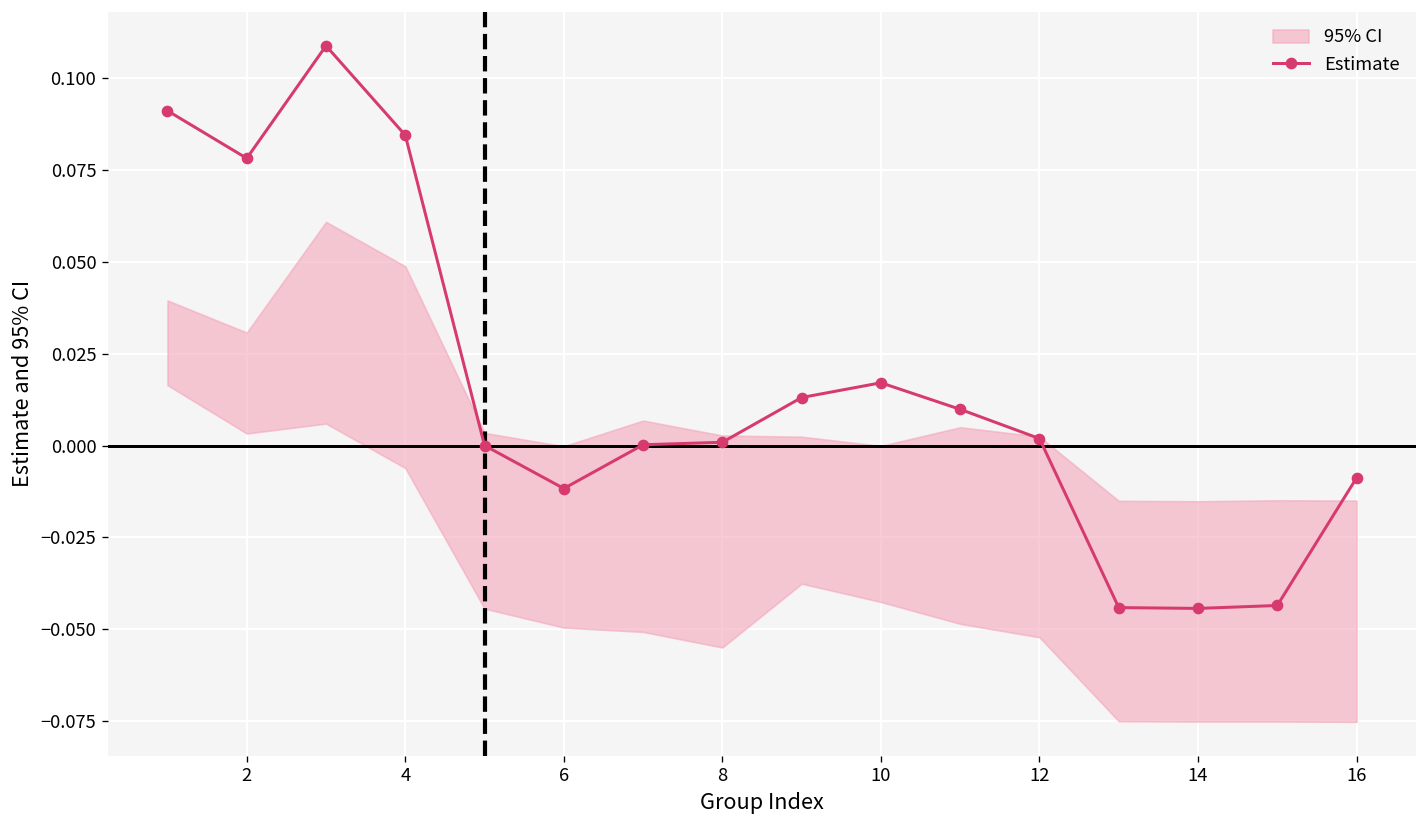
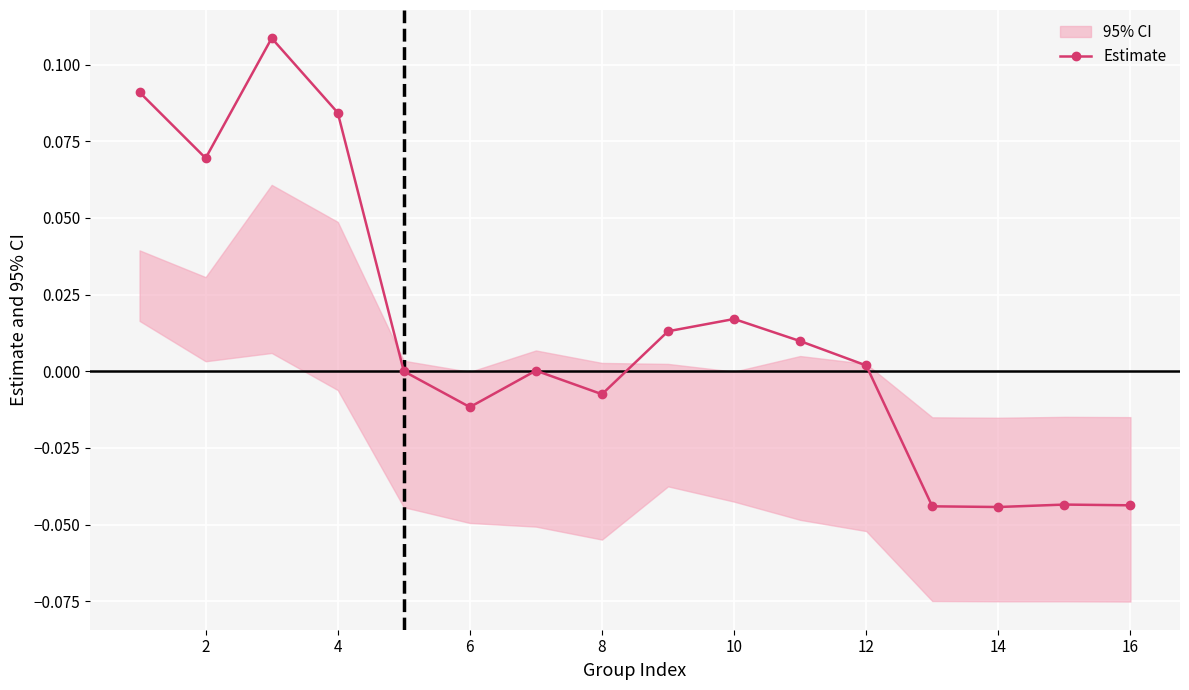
Estimate, 2: 0.078 -> 0.070
Estimate, 8: 0.001 -> -0.007
Estimate, 16: -0.009 -> -0.044
